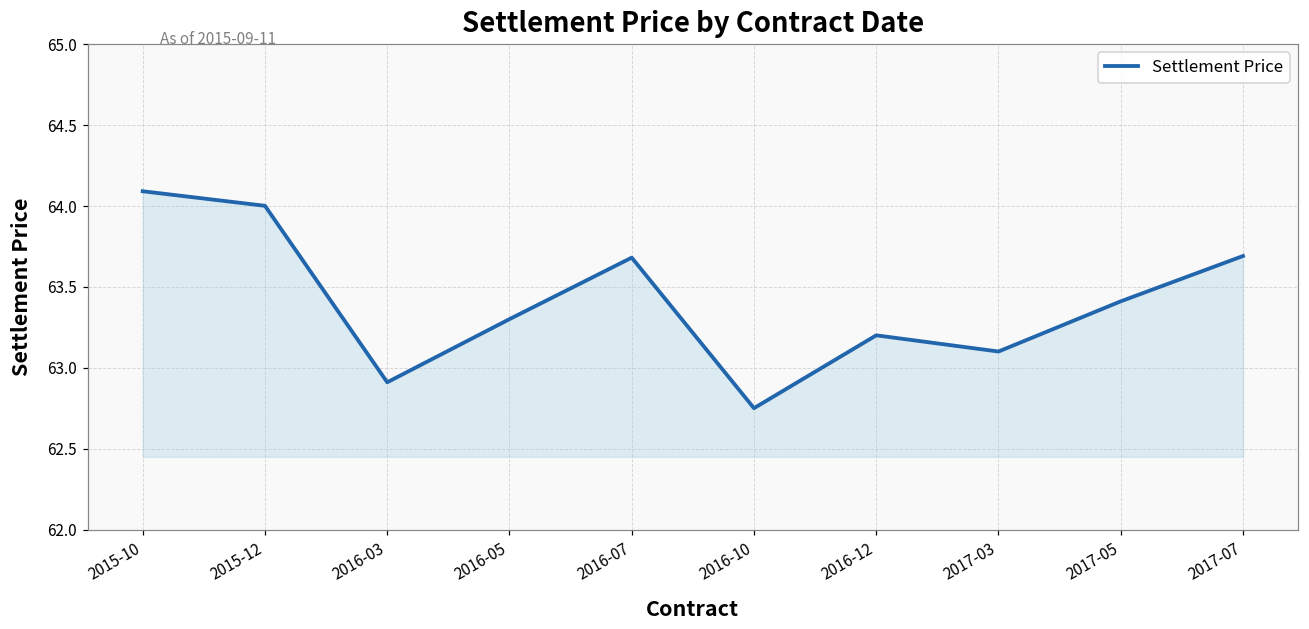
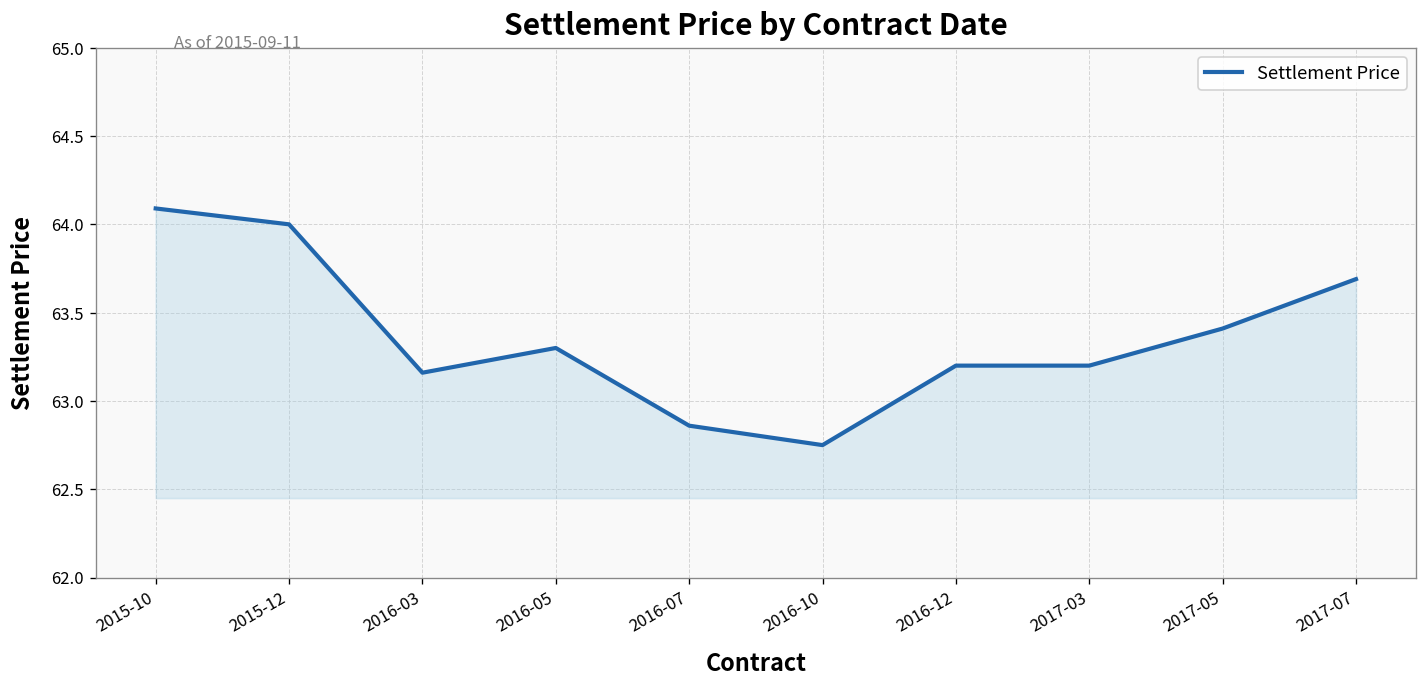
2016-03: 62.91 -> 63.16
2016-07: 63.68 -> 62.86
2017-03: 63.1 -> 63.2
